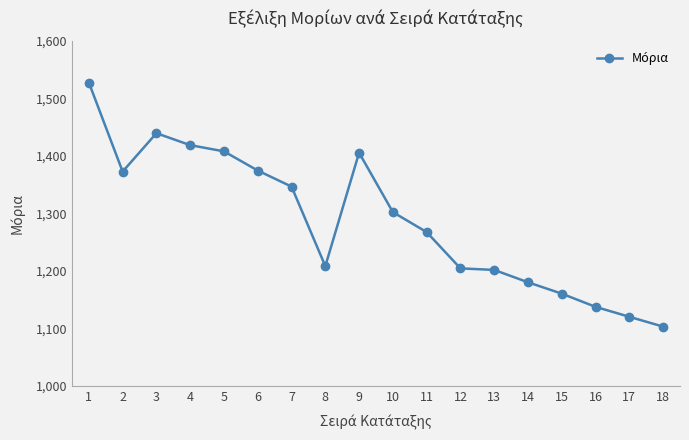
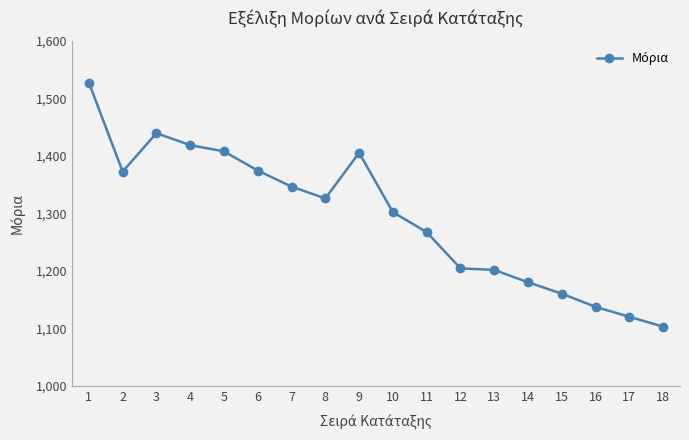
8: 1,210 -> 1,330
